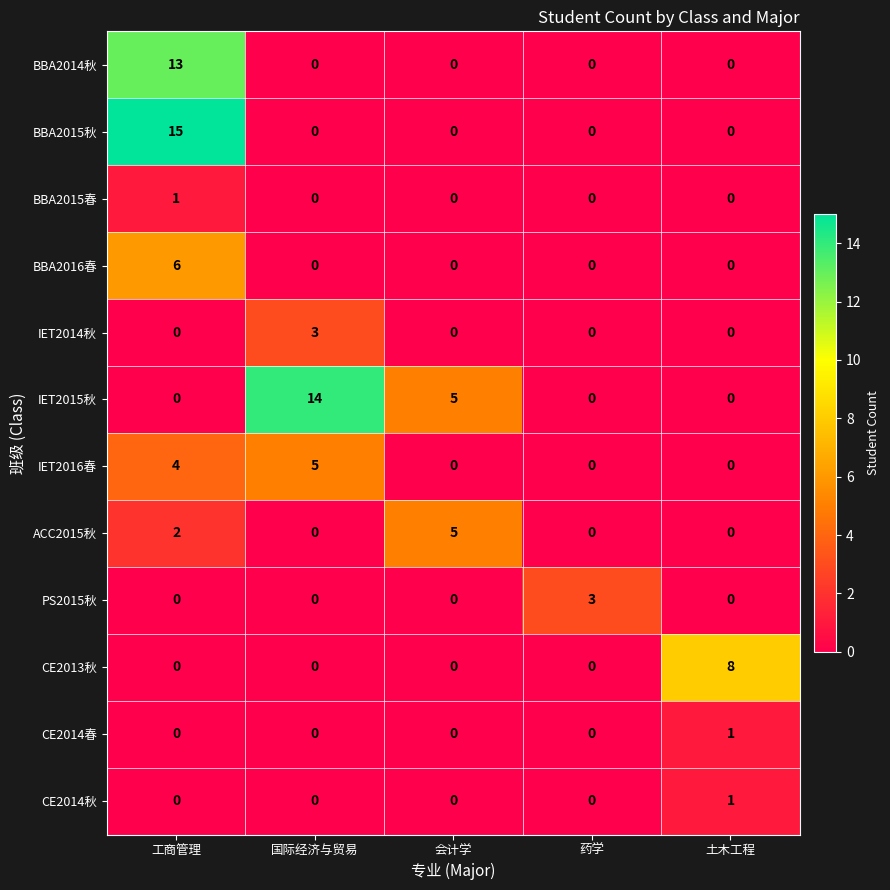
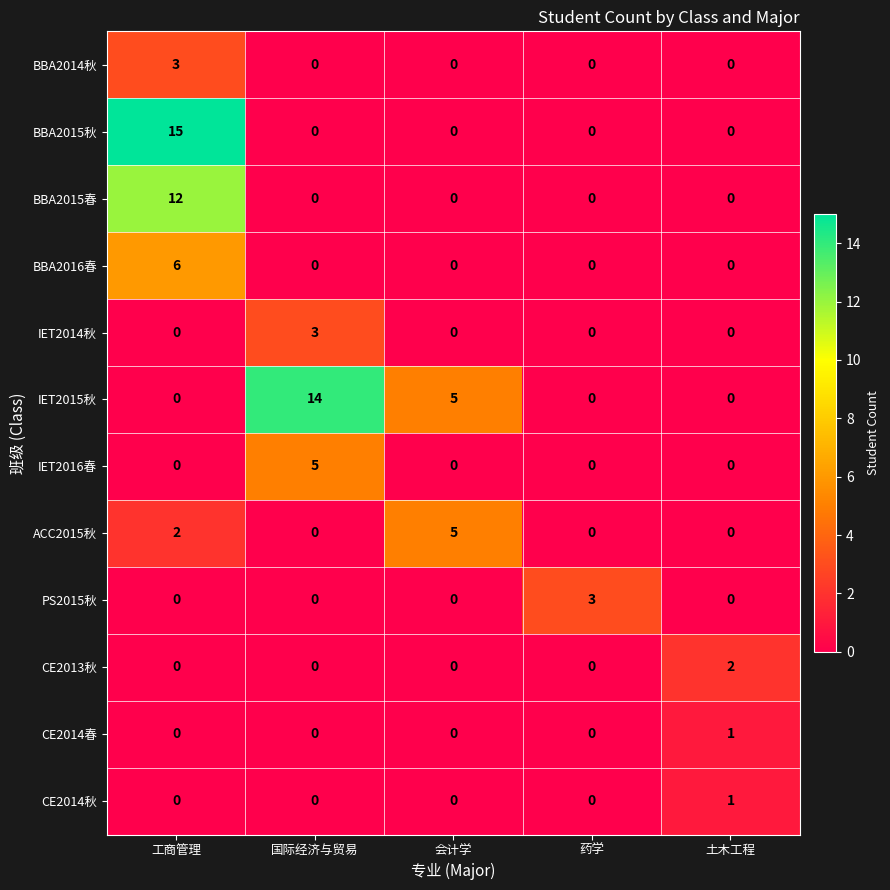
BBA2014秋, 工商管理: 13 -> 3
BBA2015春, 工商管理: 1 -> 12
IET2016春, 工商管理: 4 -> 0
CE2013秋, 土木工程: 8 -> 2
